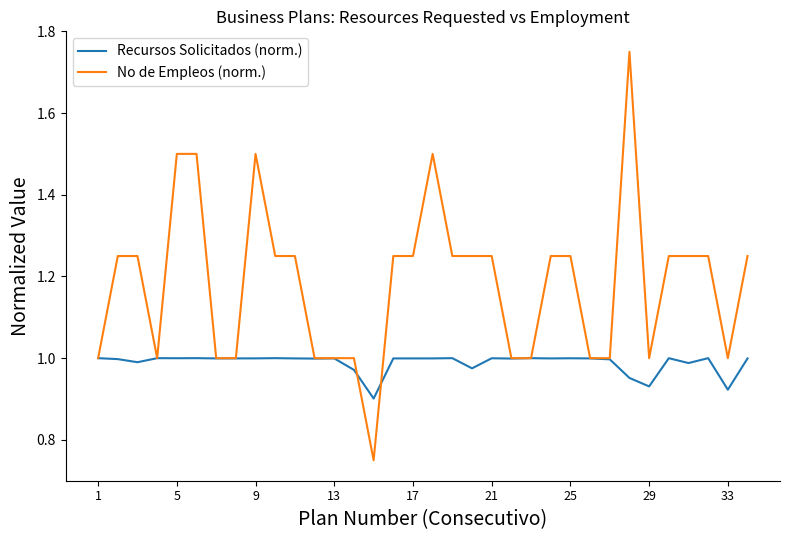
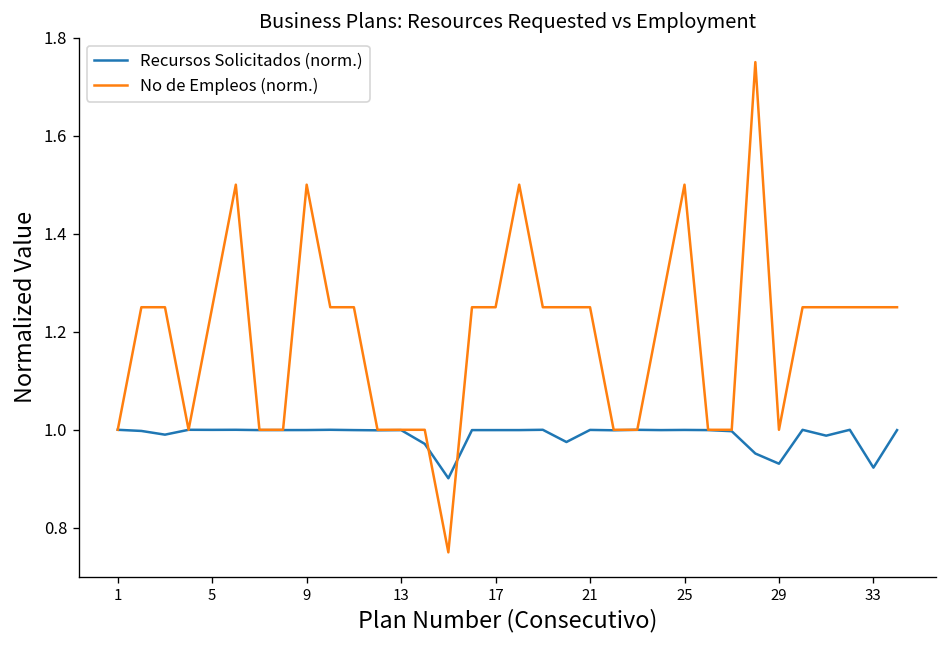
No de Empleos (norm.), 5: 1.50 -> 1.25
No de Empleos (norm.), 25: 1.25 -> 1.50
No de Empleos (norm.), 33: 1.00 -> 1.25
